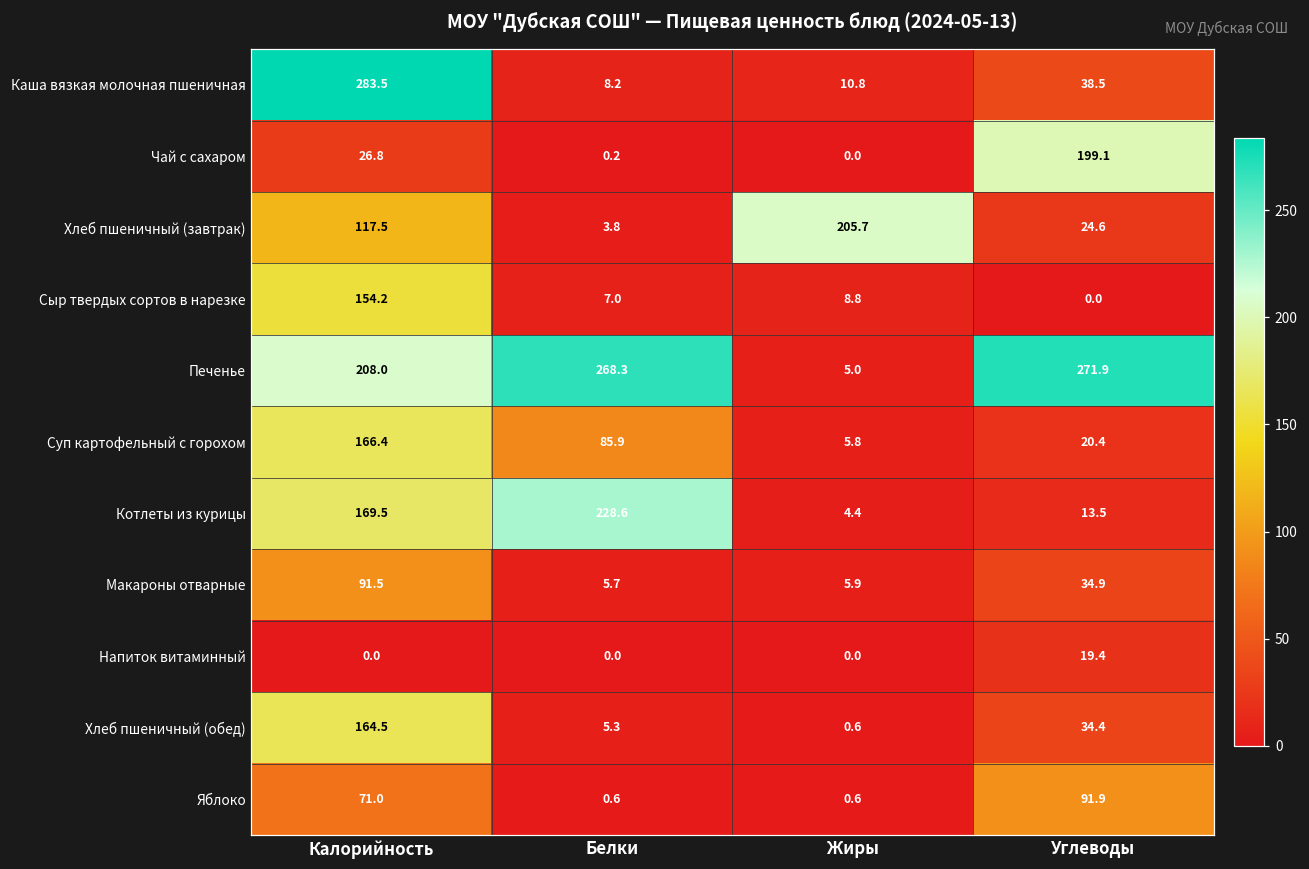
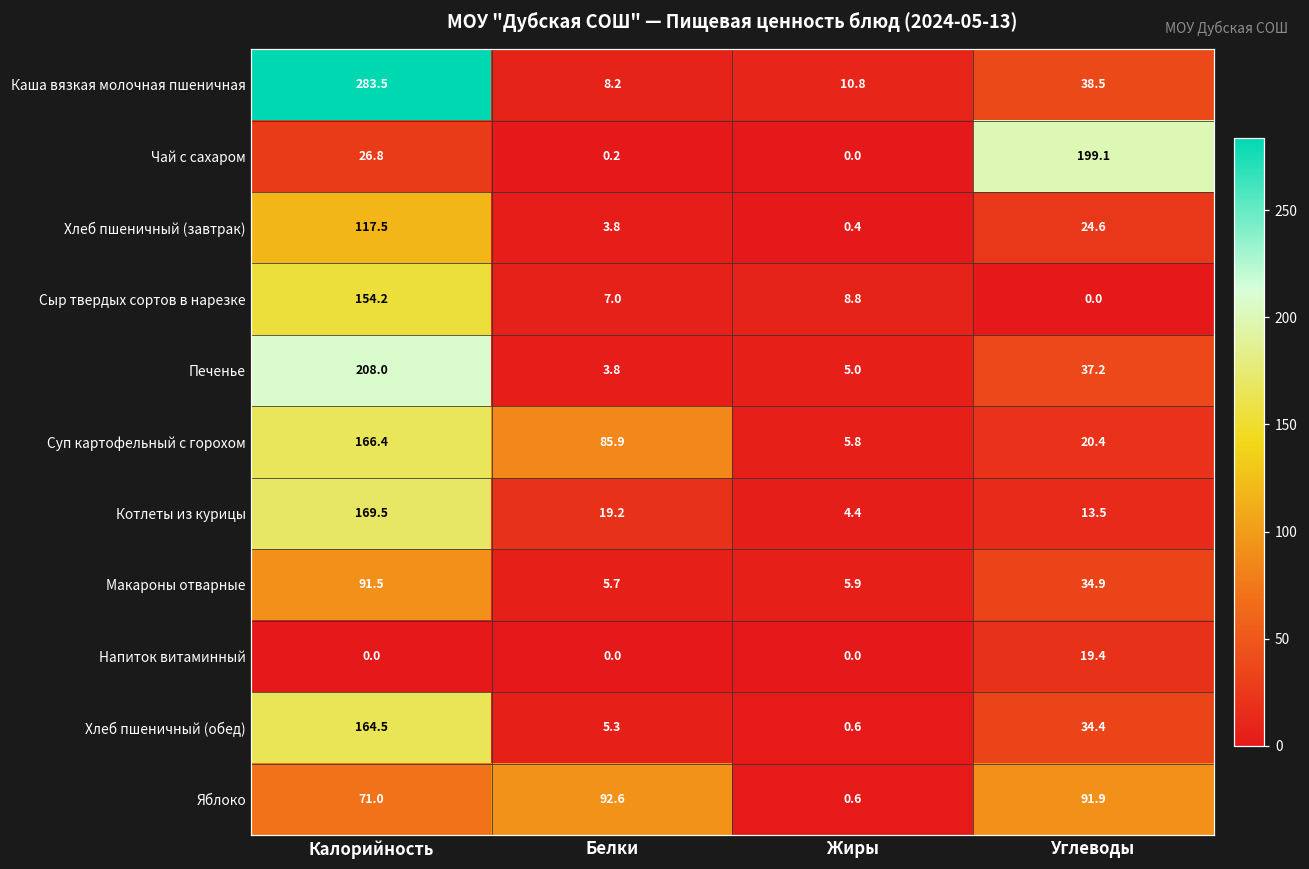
Хлеб пшеничный (завтрак), Жиры: 205.7 -> 0.4
Печенье, Белки: 268.3 -> 3.8
Печенье, Углеводы: 271.9 -> 37.2
Котлеты из курицы, Белки: 228.6 -> 19.2
Яблоко, Белки: 0.6 -> 92.6
